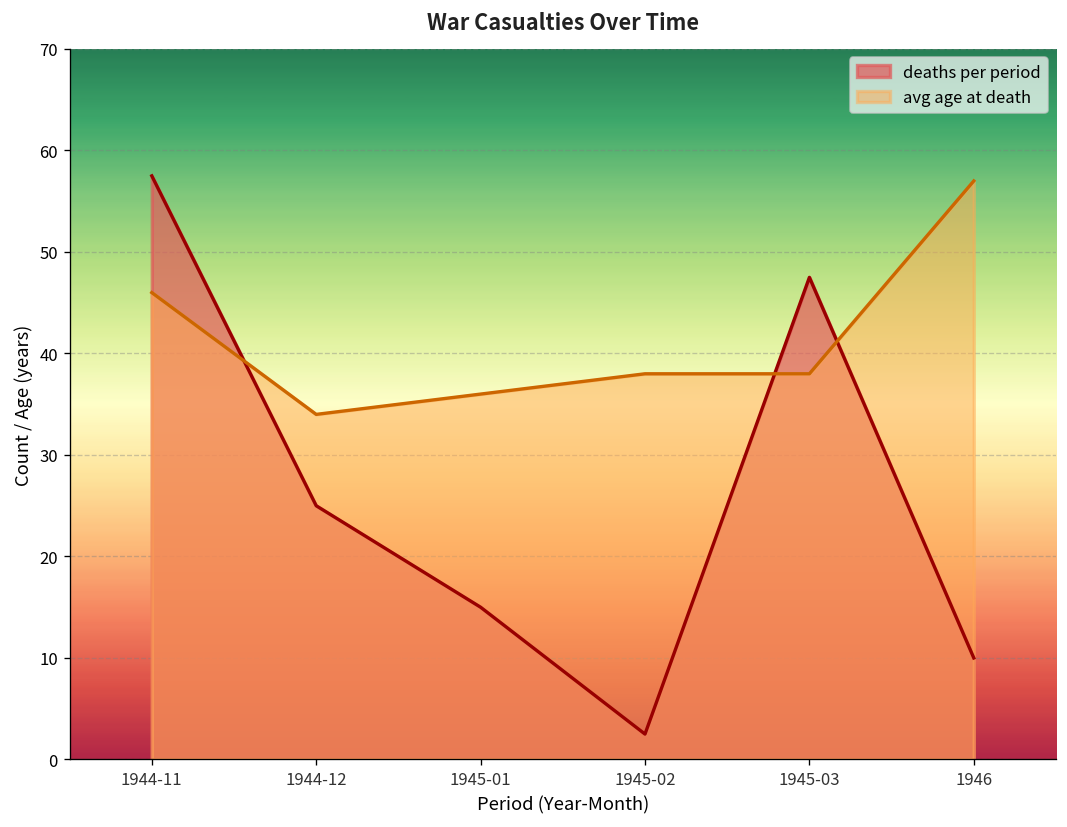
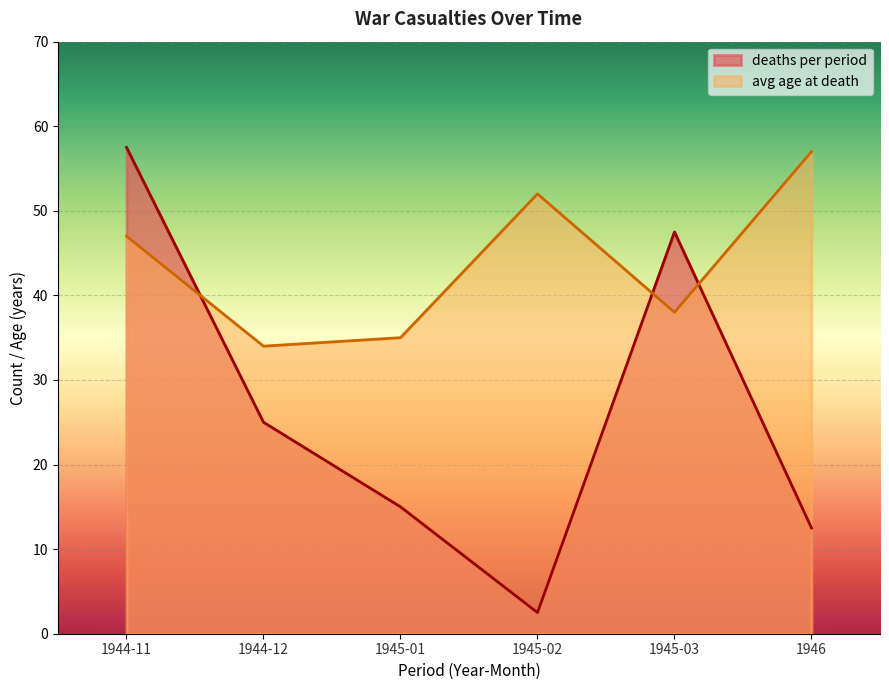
avg age at death, 1944-11: 46 -> 47
avg age at death, 1945-01: 36 -> 35
avg age at death, 1945-02: 38 -> 52
deaths per period, 1946: 10 -> 13
